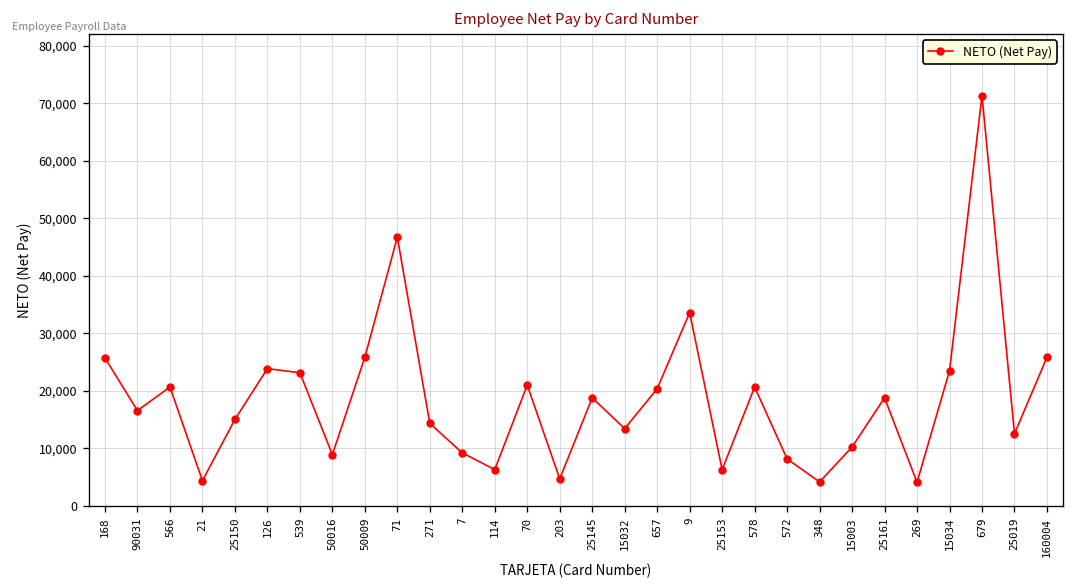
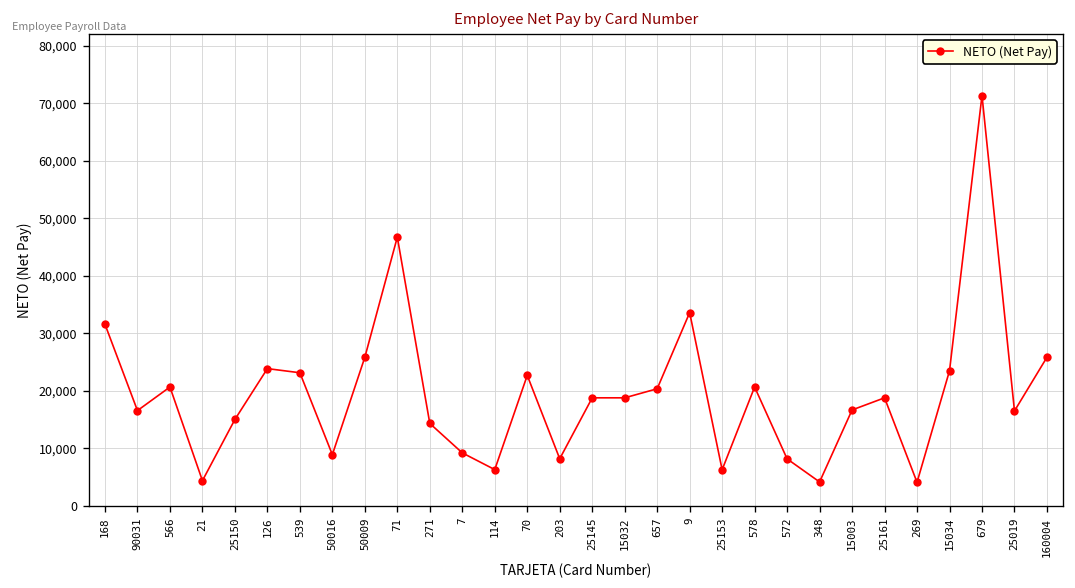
168: 26,000 -> 32,000
70: 21,000 -> 23,000
203: 5,000 -> 8,000
15032: 13,000 -> 19,000
15003: 10,000 -> 17,000
25019: 13,000 -> 17,000
